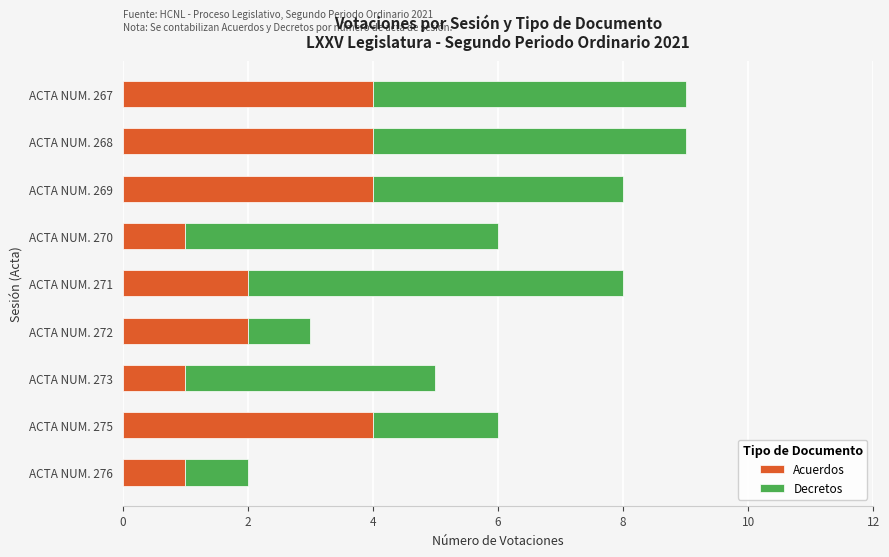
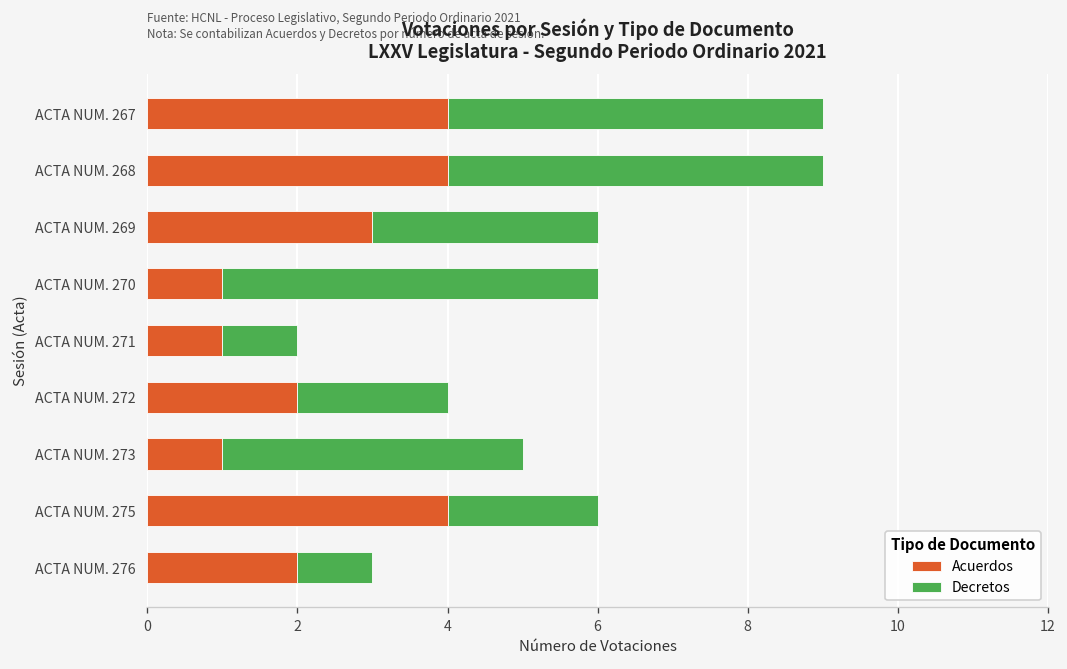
Acuerdos, ACTA NUM. 269: 4 -> 3
Decretos, ACTA NUM. 269: 4 -> 3
Acuerdos, ACTA NUM. 271: 2 -> 1
Decretos, ACTA NUM. 271: 6 -> 1
Decretos, ACTA NUM. 272: 1 -> 2
Acuerdos, ACTA NUM. 276: 1 -> 2
